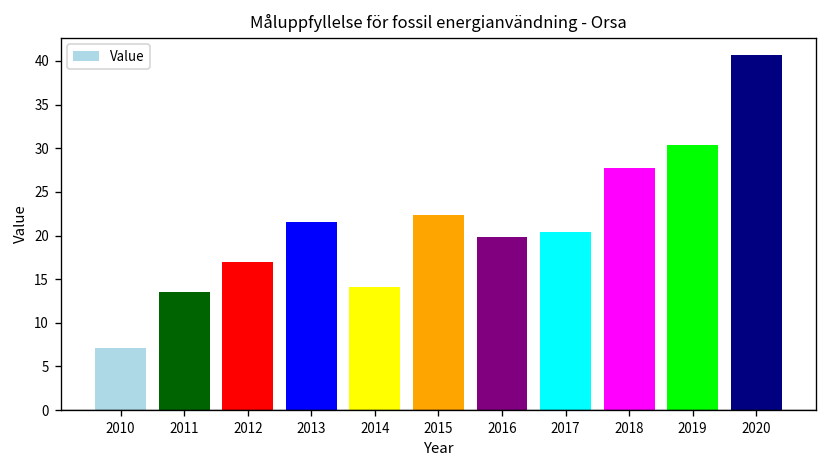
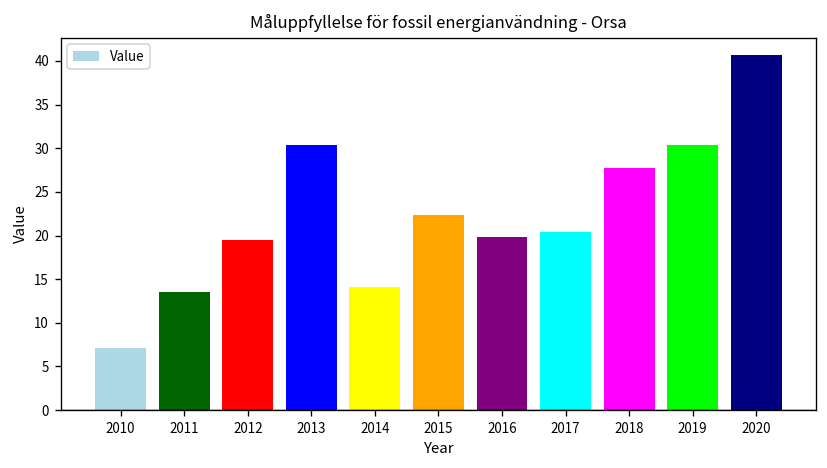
2012: 17 -> 19
2013: 22 -> 30
